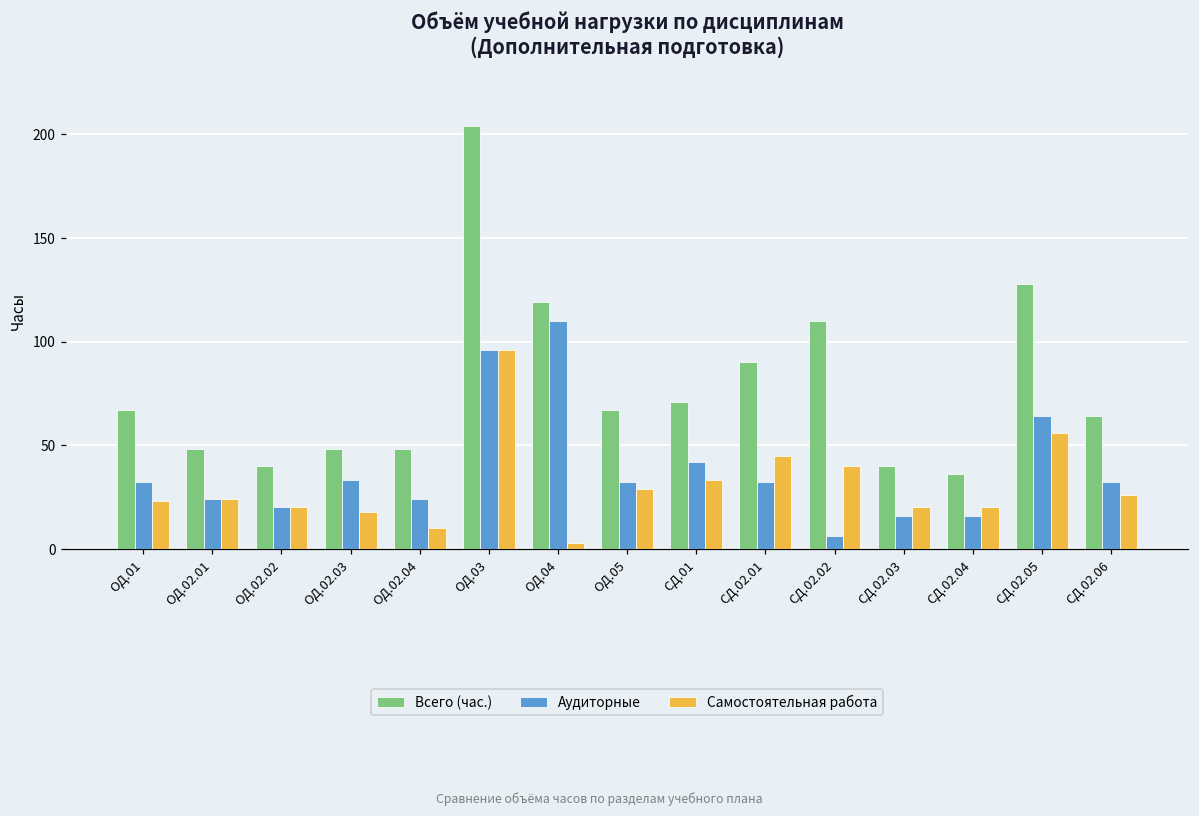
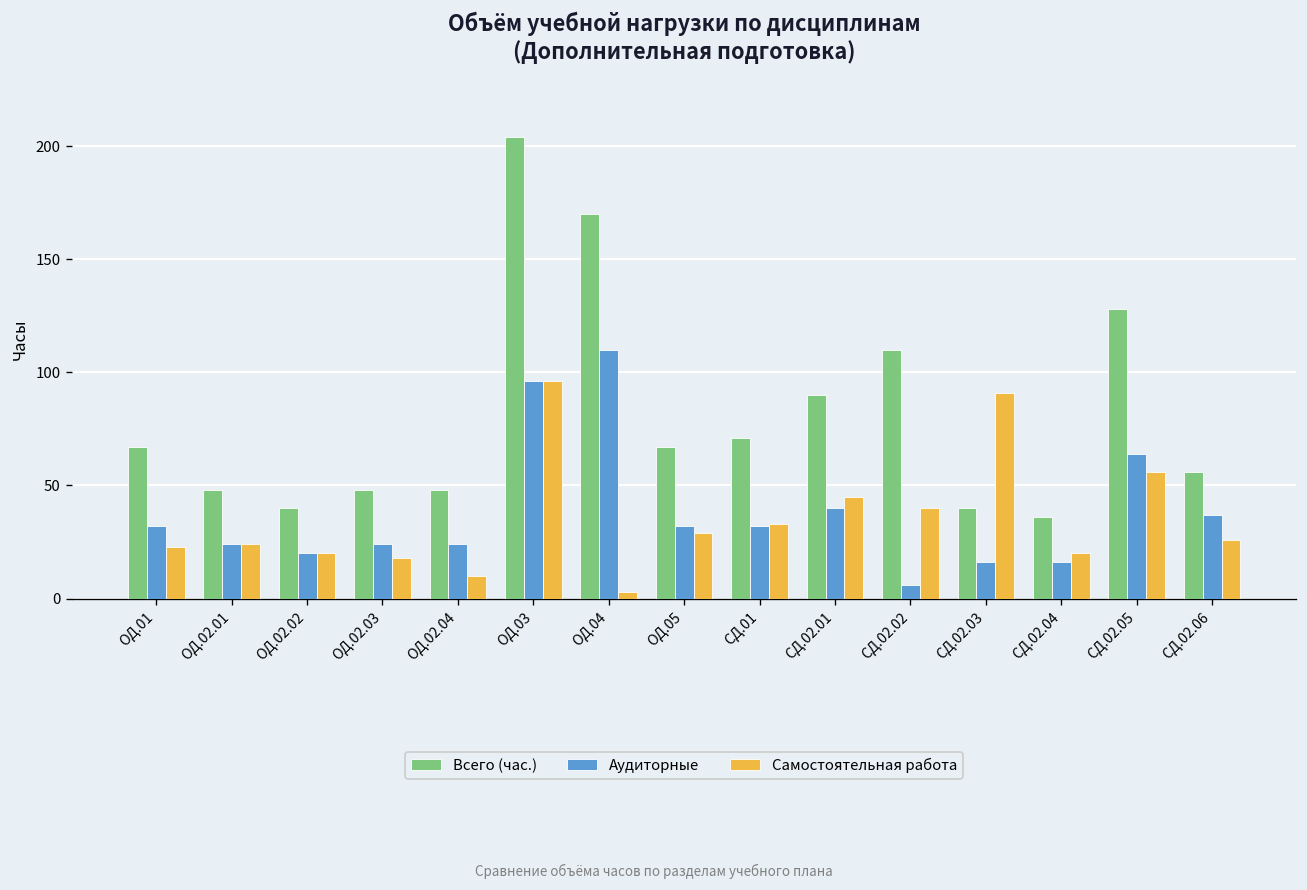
Аудиторные, ОД.02.03: 33 -> 24
Всего (час.), ОД.04: 119 -> 170
Аудиторные, СД.01: 42 -> 32
Аудиторные, СД.02.01: 32 -> 40
Самостоятельная работа, СД.02.03: 20 -> 91
Всего (час.), СД.02.06: 64 -> 56
Аудиторные, СД.02.06: 32 -> 37
